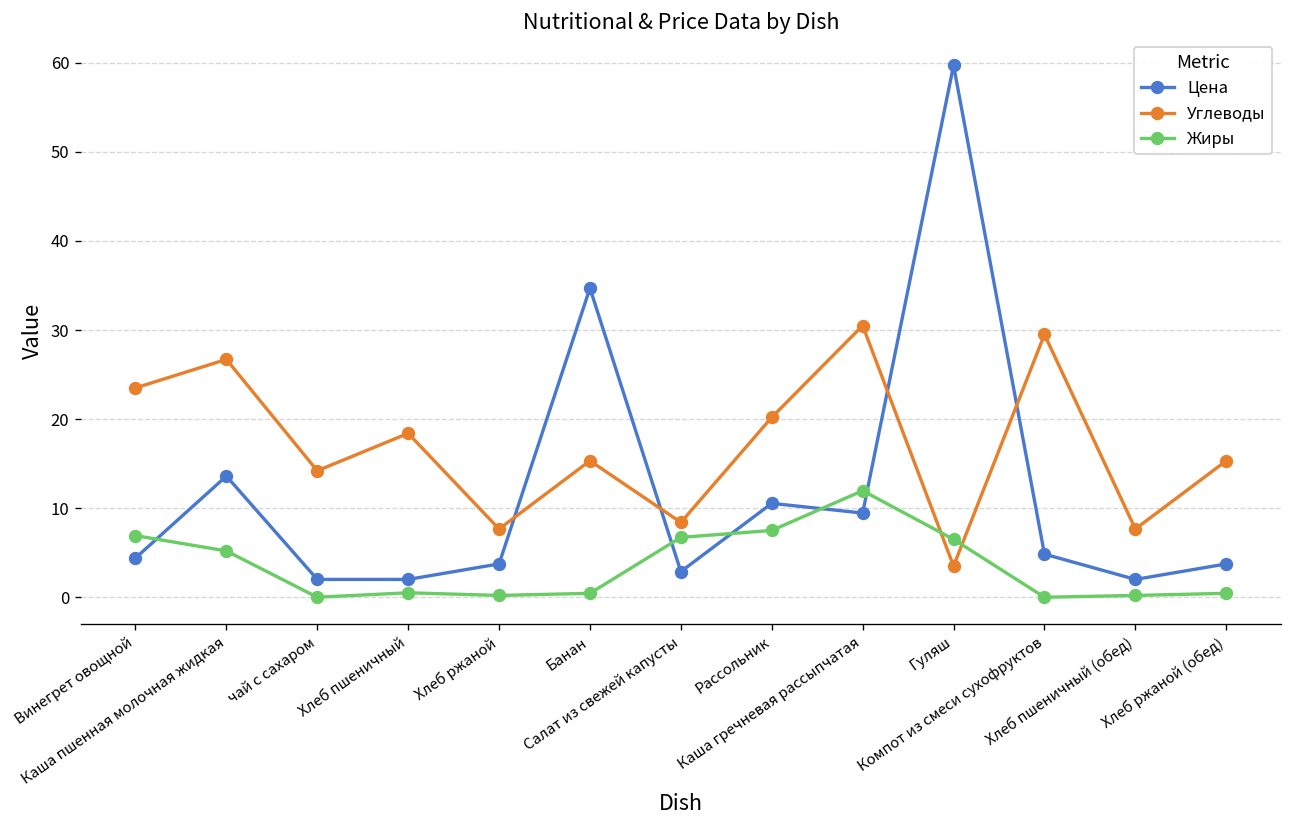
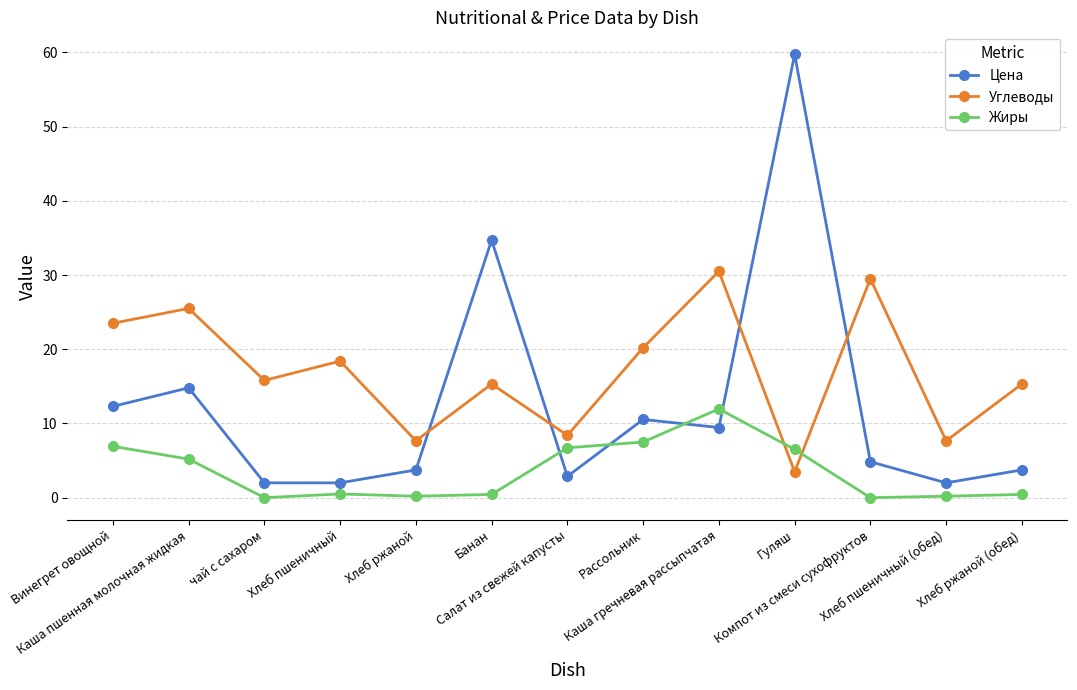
Цена, Винегрет овощной: 4 -> 12
Цена, Каша пшенная молочная жидкая: 14 -> 15
Углеводы, Каша пшенная молочная жидкая: 27 -> 26
Углеводы, чай с сахаром: 14 -> 16
